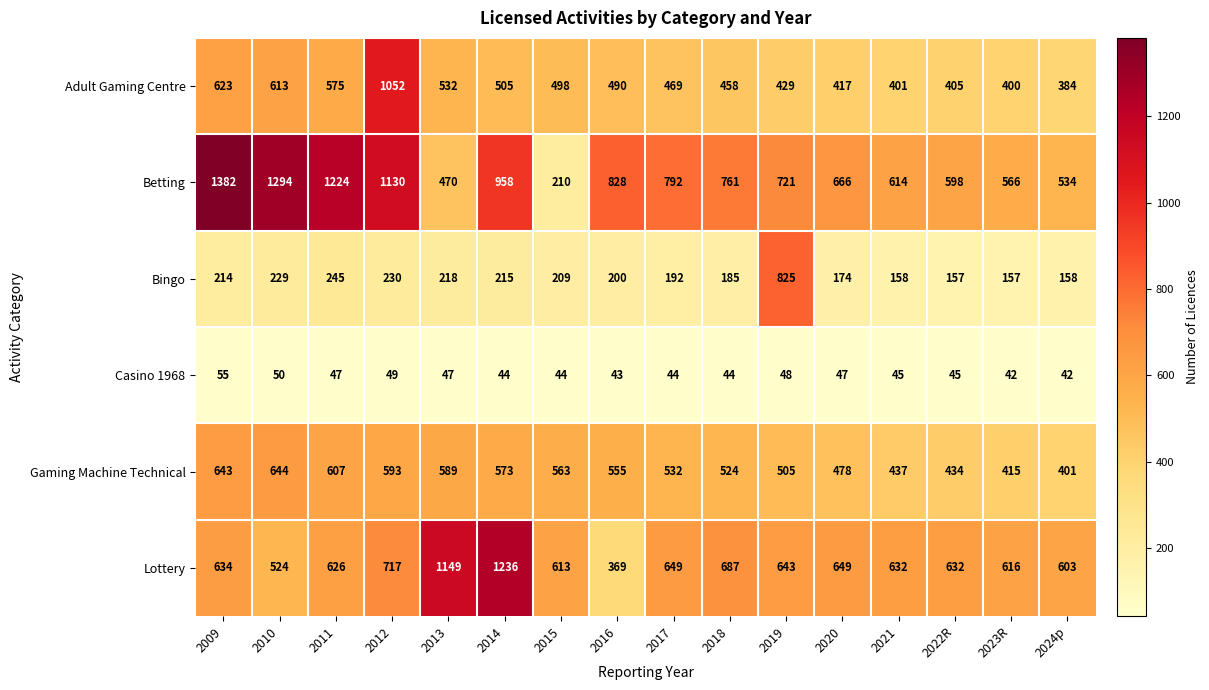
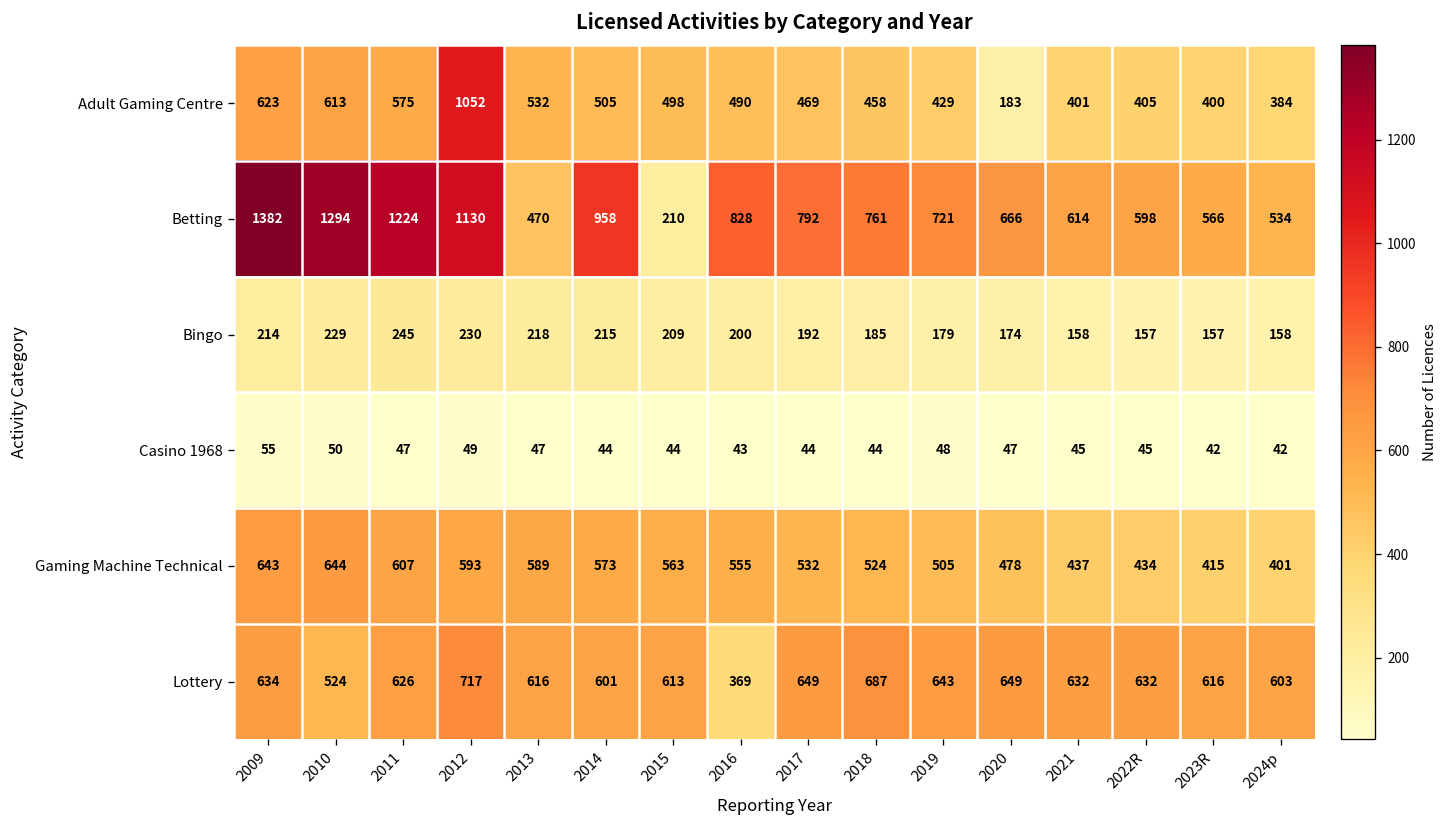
Adult Gaming Centre, 2020: 417 -> 183
Bingo, 2019: 825 -> 179
Lottery, 2013: 1149 -> 616
Lottery, 2014: 1236 -> 601
